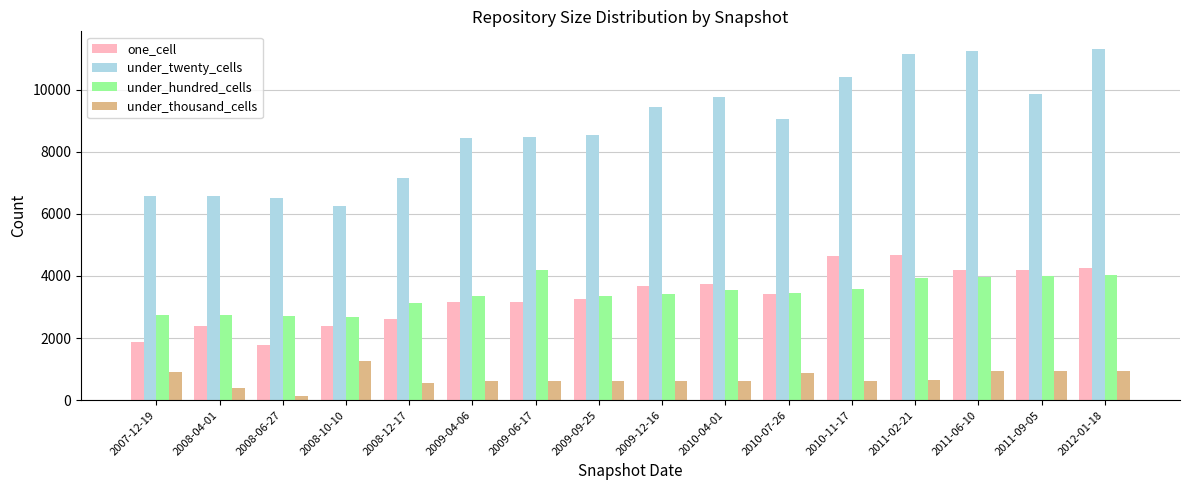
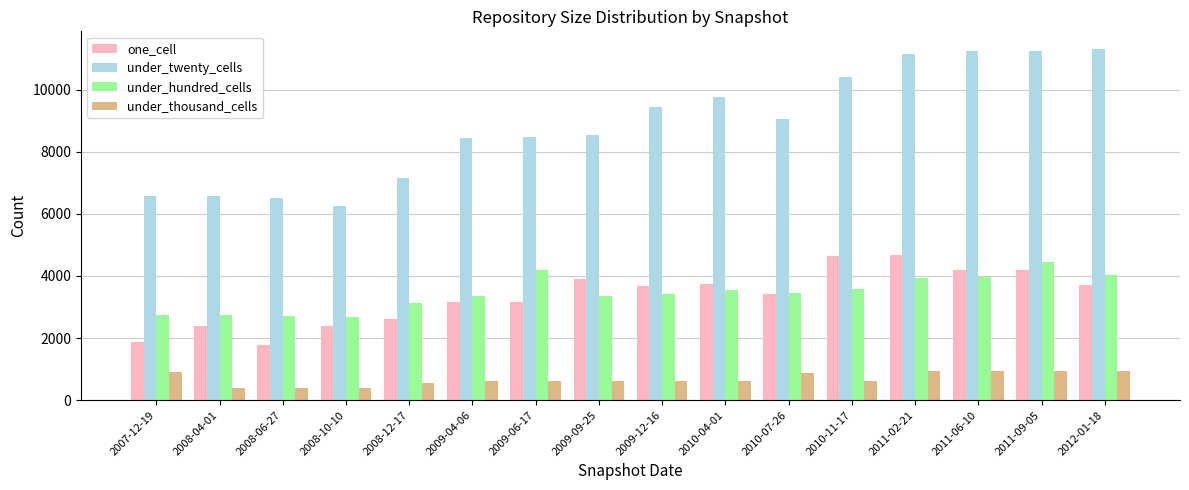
under_thousand_cells, 2008-06-27: 100 -> 400
under_thousand_cells, 2008-10-10: 1300 -> 400
one_cell, 2009-09-25: 3300 -> 3900
under_thousand_cells, 2011-02-21: 700 -> 900
under_twenty_cells, 2011-09-05: 9900 -> 11300
under_hundred_cells, 2011-09-05: 4000 -> 4500
one_cell, 2012-01-18: 4300 -> 3700
